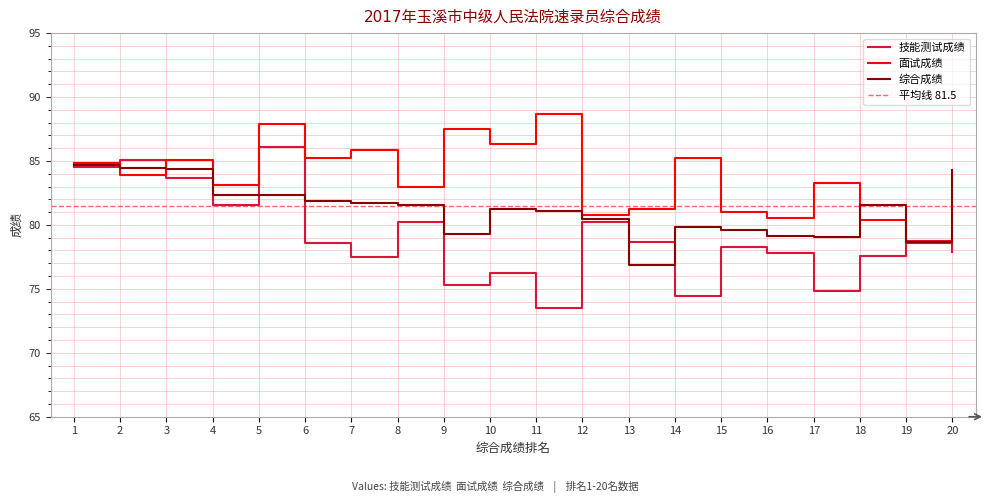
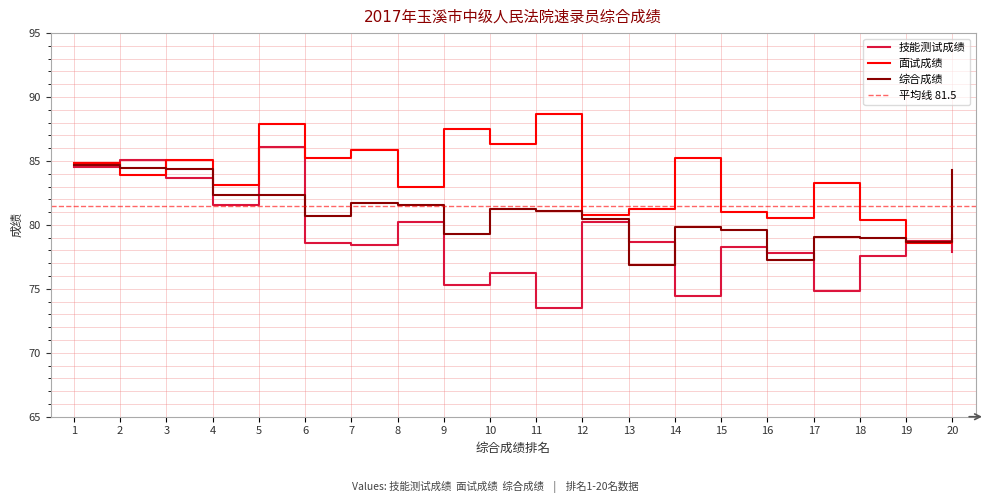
综合成绩, 6: 81.9 -> 80.7
技能测试成绩, 7: 77.5 -> 78.4
综合成绩, 16: 79.2 -> 77.3
综合成绩, 18: 81.5 -> 79.0
